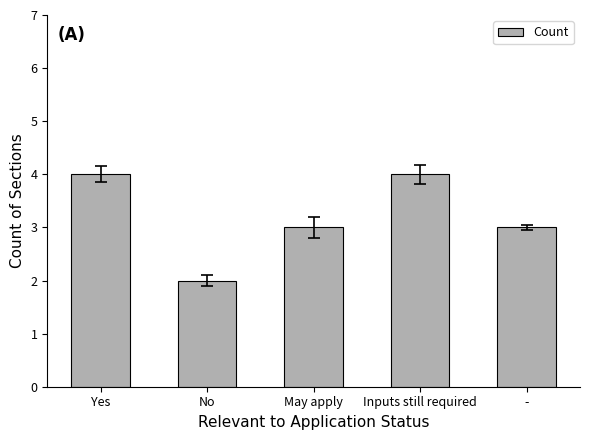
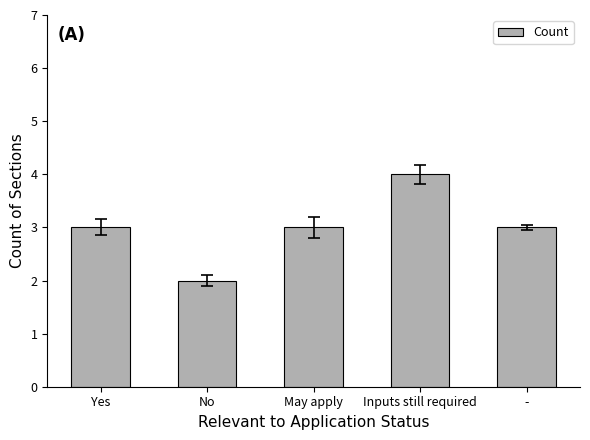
Count, Yes: 4 -> 3
